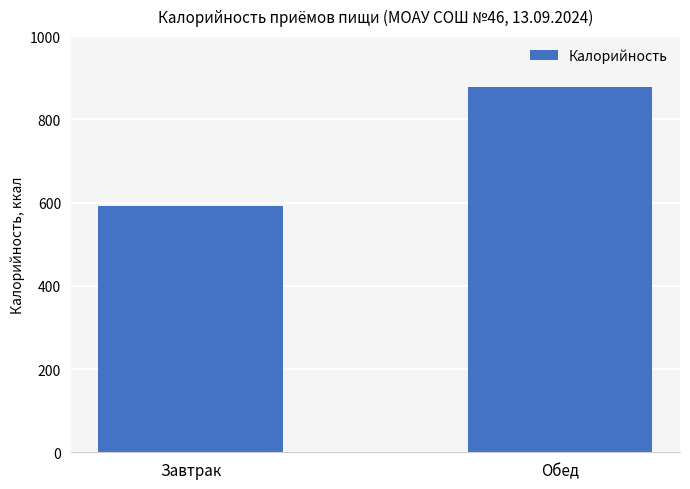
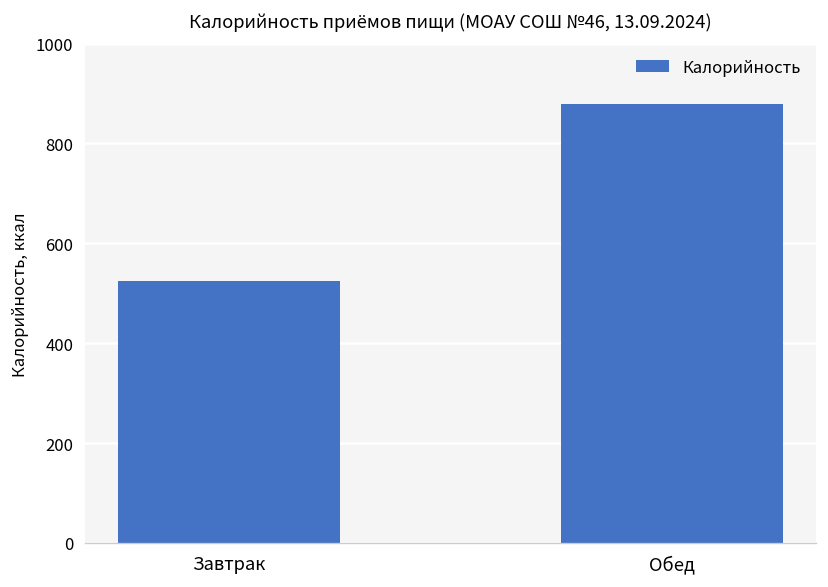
Завтрак: 590 -> 520
